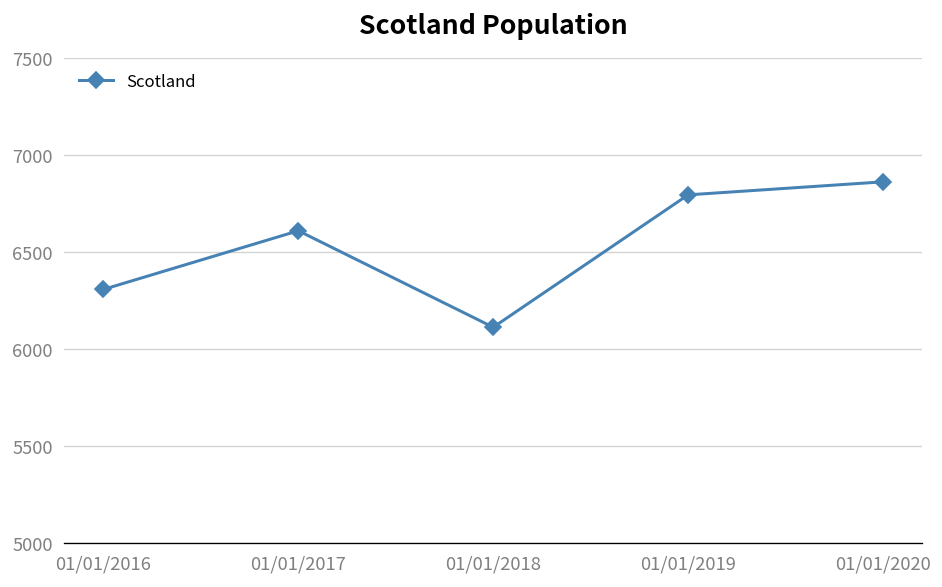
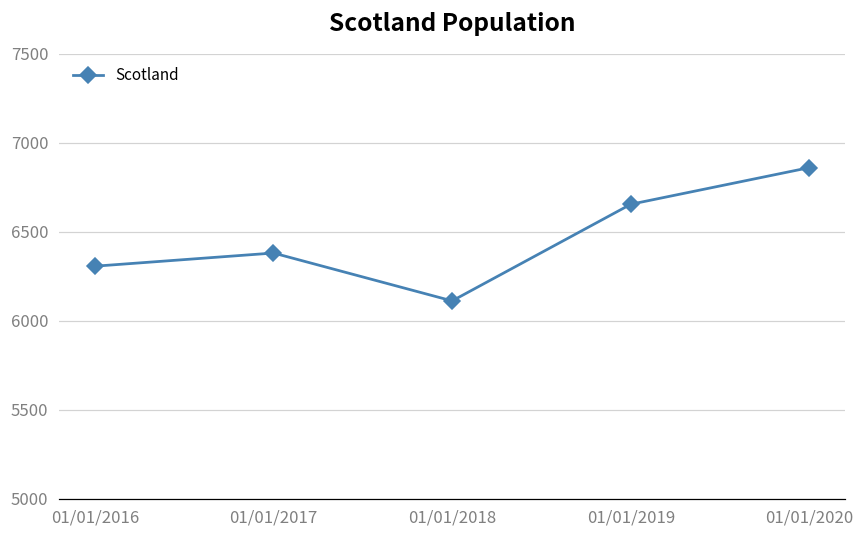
01/01/2017: 6610 -> 6380
01/01/2019: 6790 -> 6650
